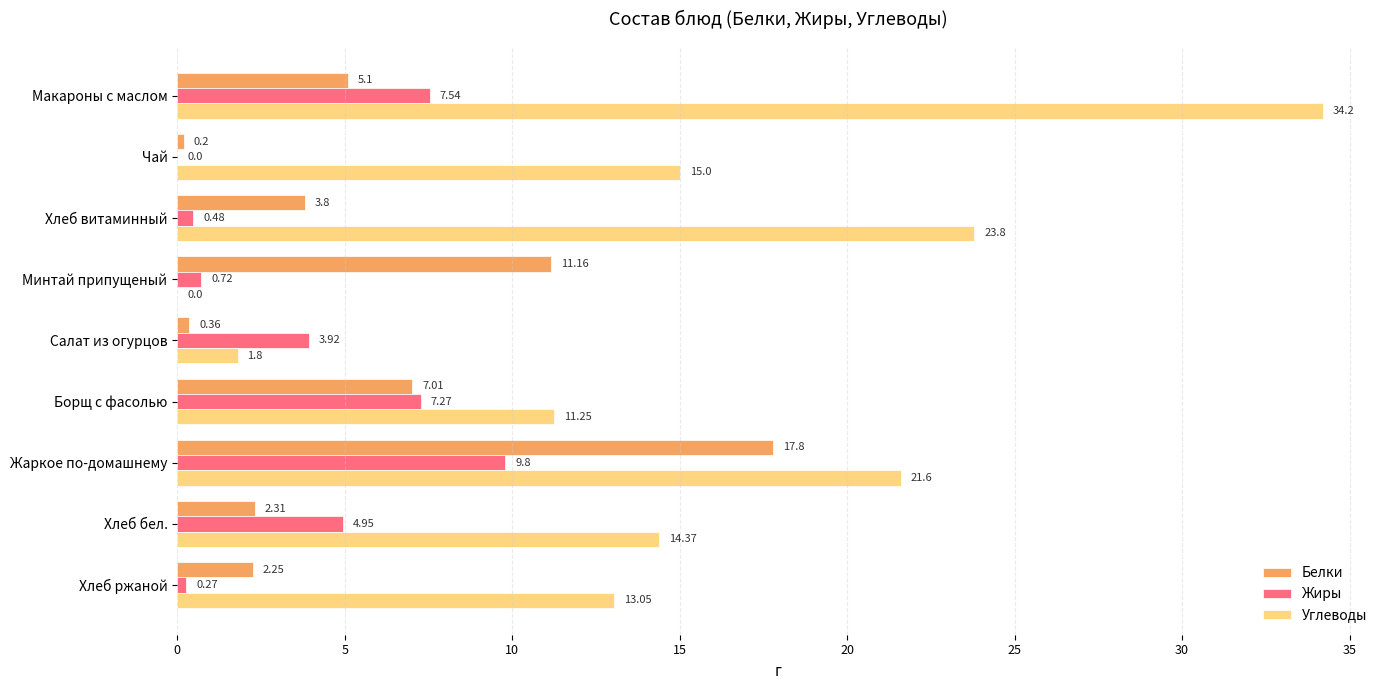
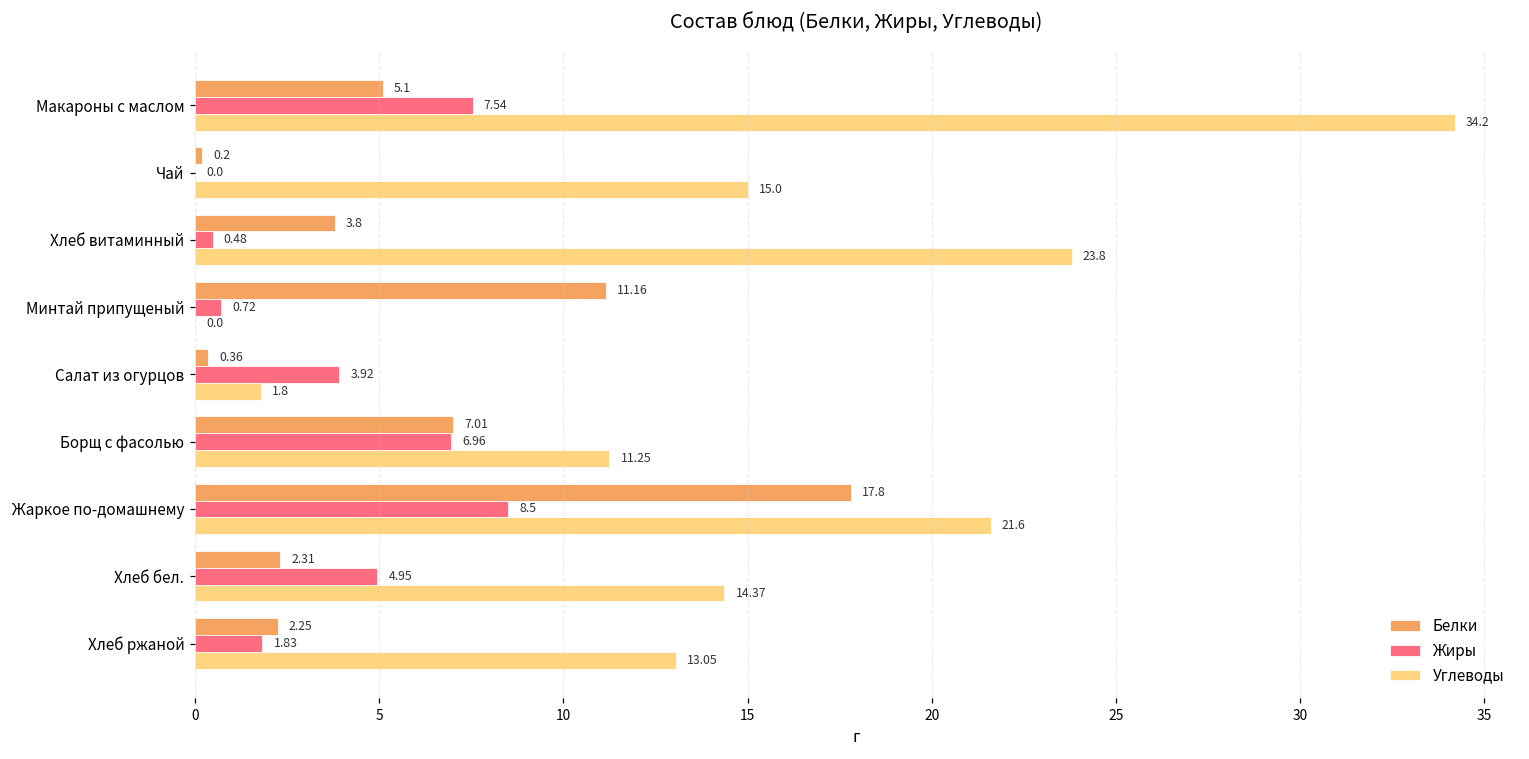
Жиры, Борщ с фасолью: 7.27 -> 6.96
Жиры, Жаркое по-домашнему: 9.8 -> 8.5
Жиры, Хлеб ржаной: 0.27 -> 1.83
